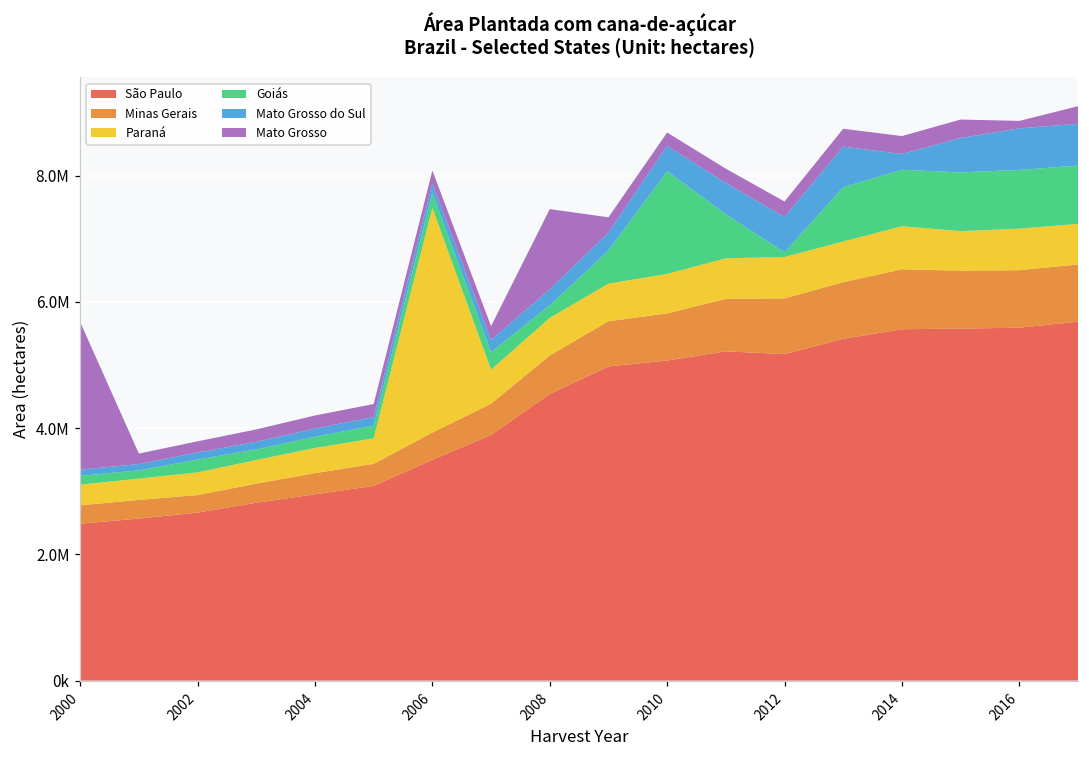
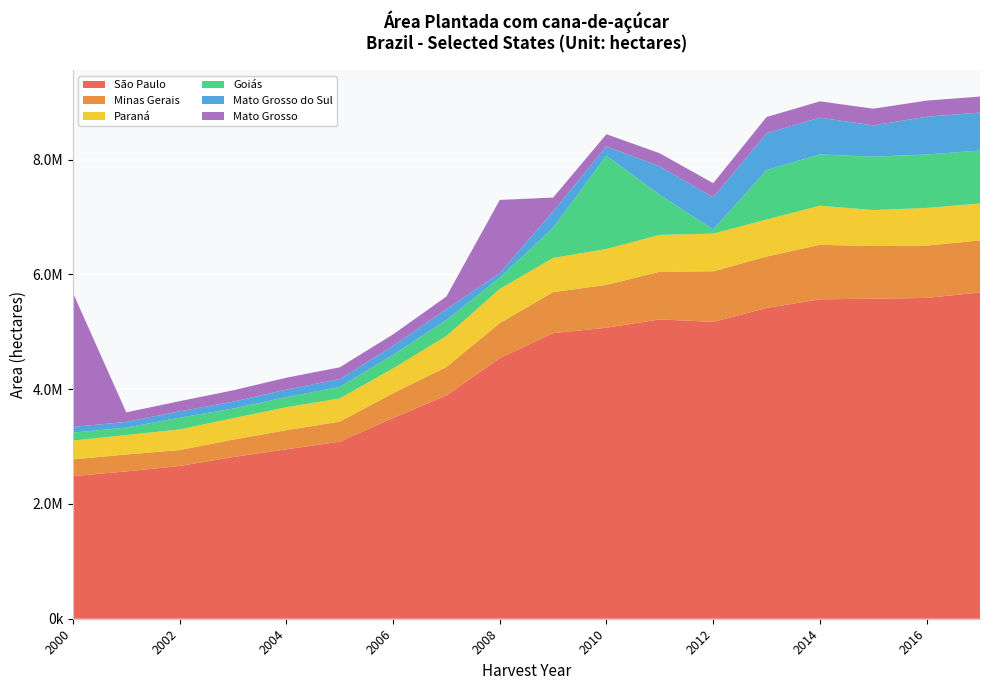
Paraná, 2006: 3600000 -> 400000
Mato Grosso do Sul, 2008: 300000 -> 100000
Mato Grosso do Sul, 2010: 400000 -> 200000
Mato Grosso do Sul, 2014: 300000 -> 600000
Mato Grosso, 2016: 100000 -> 300000
